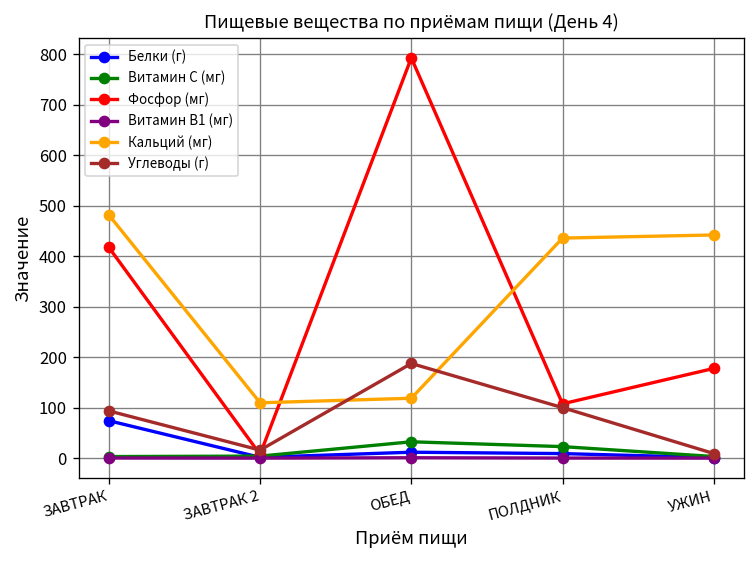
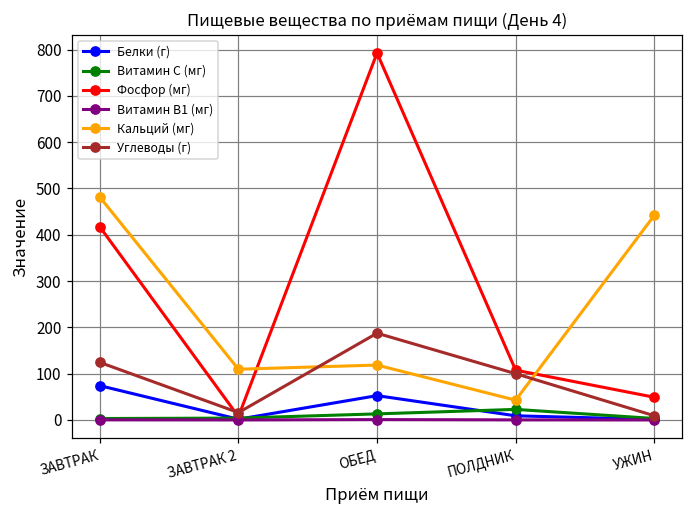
Углеводы (г), ЗАВТРАК: 90 -> 120
Белки (г), ОБЕД: 10 -> 50
Витамин C (мг), ОБЕД: 30 -> 10
Кальций (мг), ПОЛДНИК: 440 -> 40
Фосфор (мг), УЖИН: 180 -> 50
